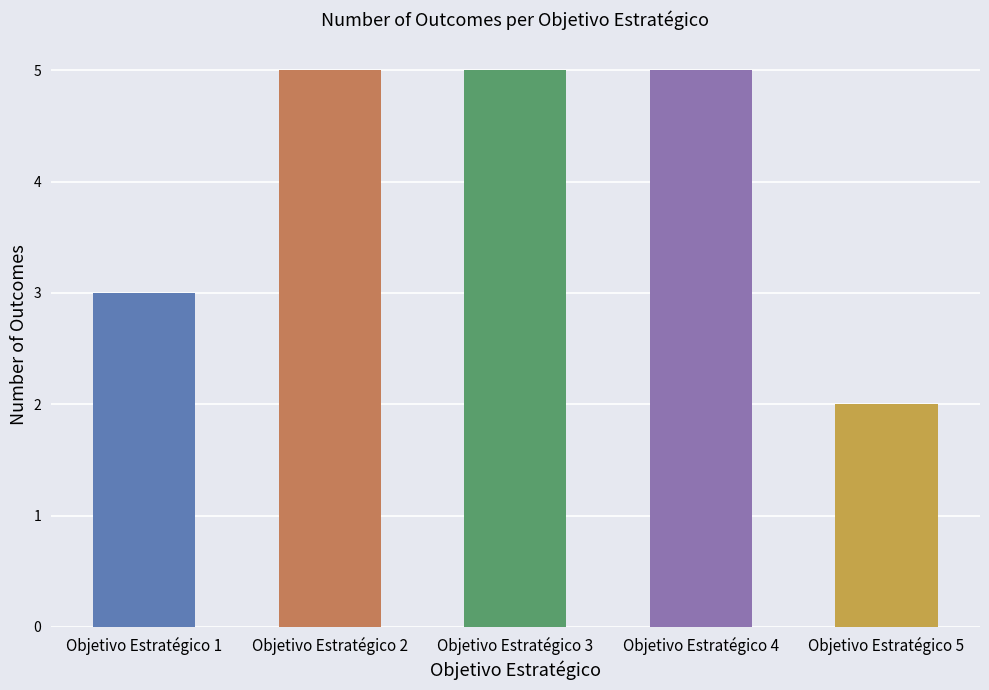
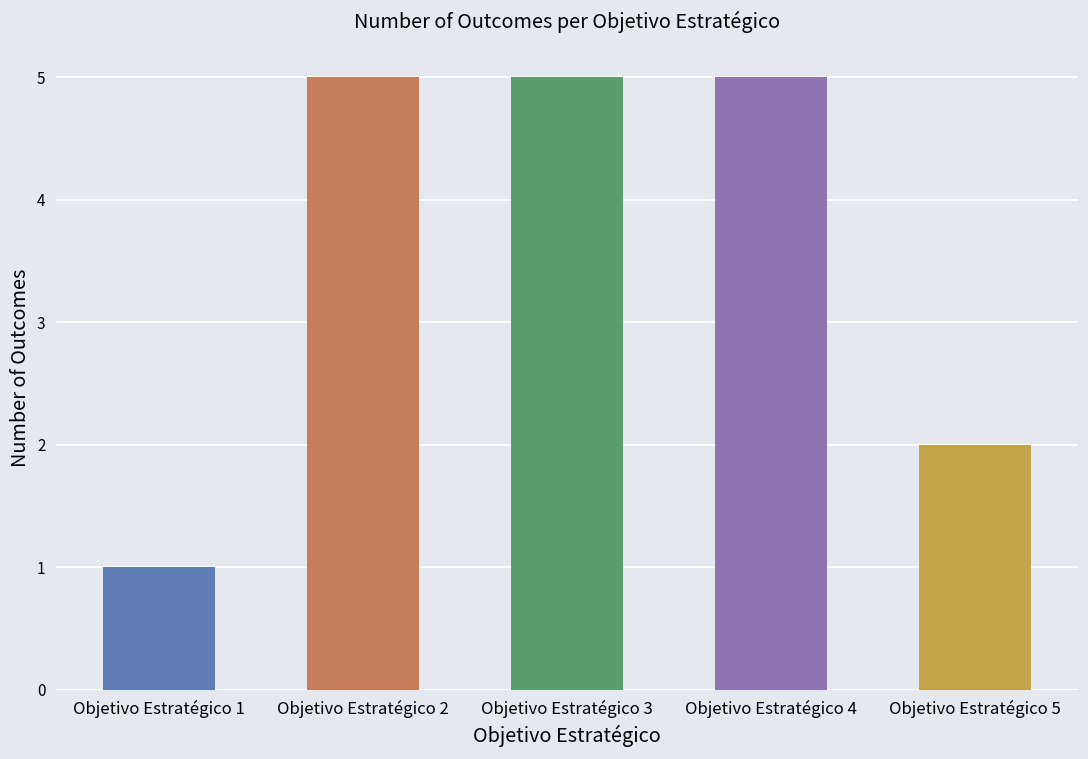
Objetivo Estratégico 1: 3 -> 1
